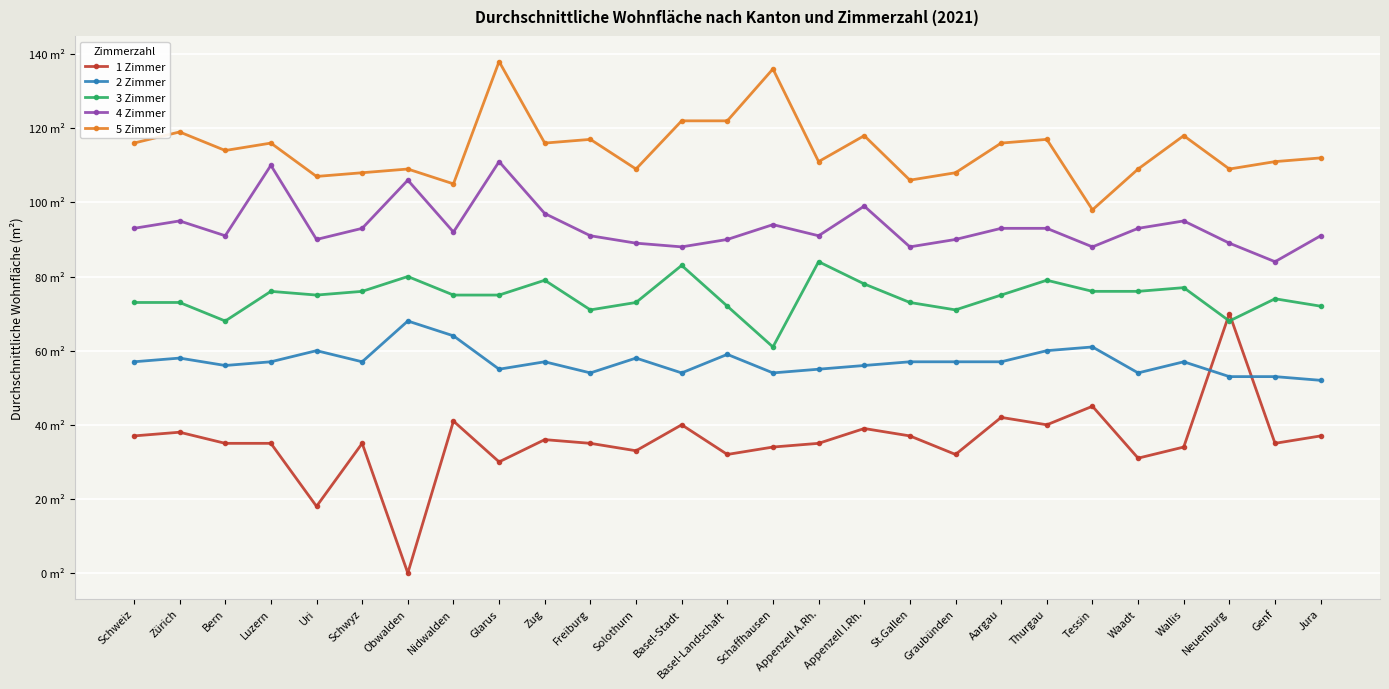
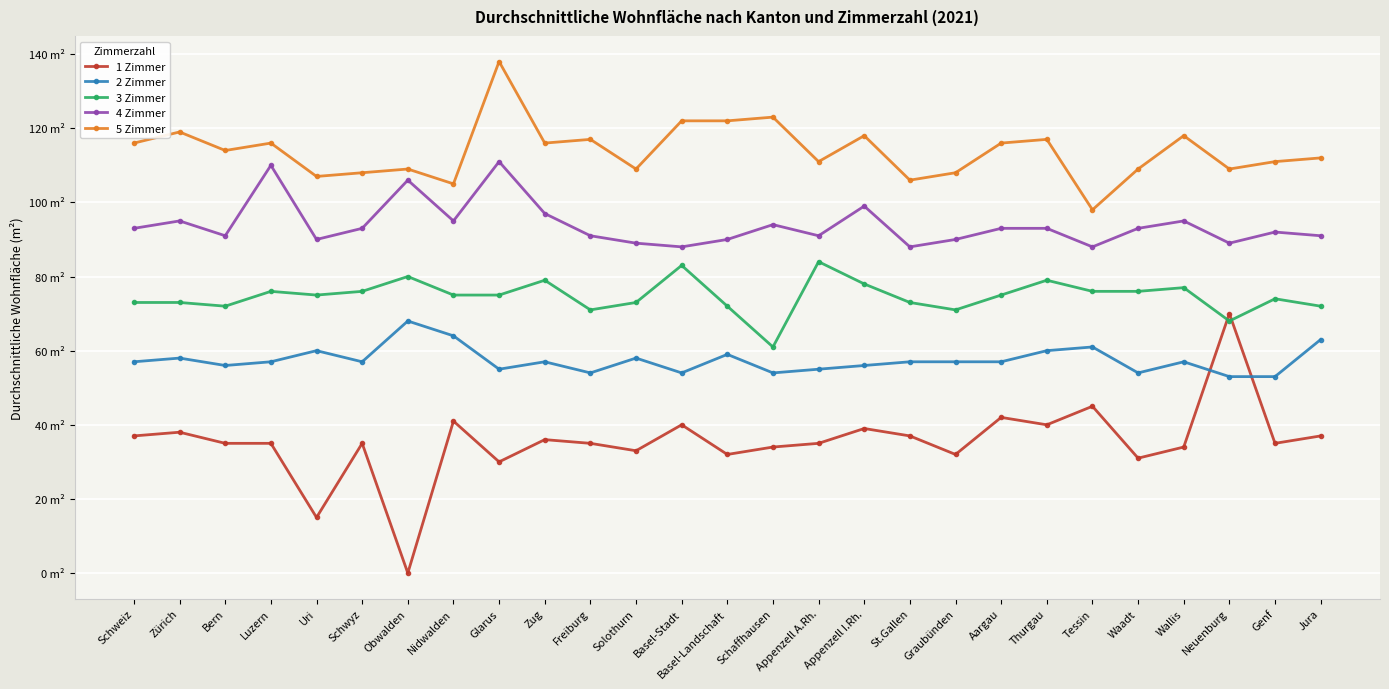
3 Zimmer, Bern: 68 m² -> 72 m²
1 Zimmer, Uri: 18 m² -> 15 m²
4 Zimmer, Nidwalden: 92 m² -> 95 m²
5 Zimmer, Schaffhausen: 136 m² -> 123 m²
4 Zimmer, Genf: 84 m² -> 92 m²
2 Zimmer, Jura: 52 m² -> 63 m²
